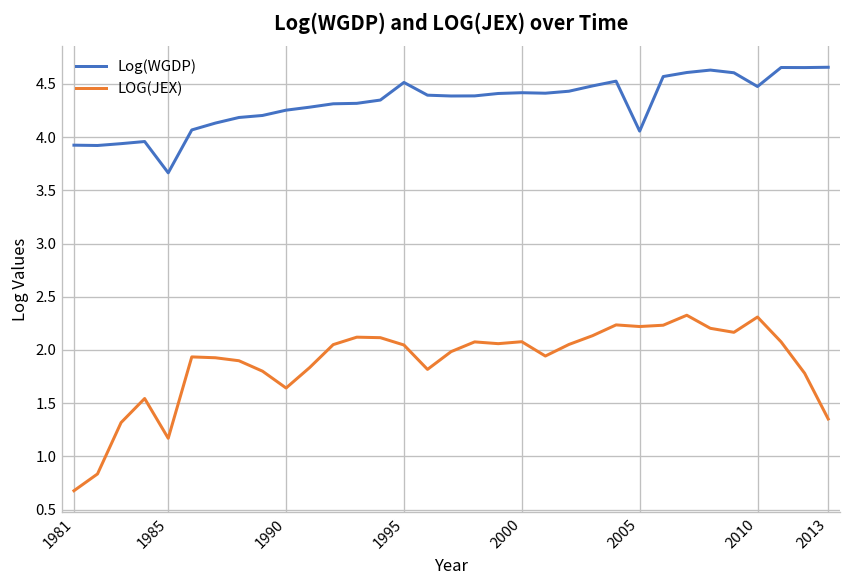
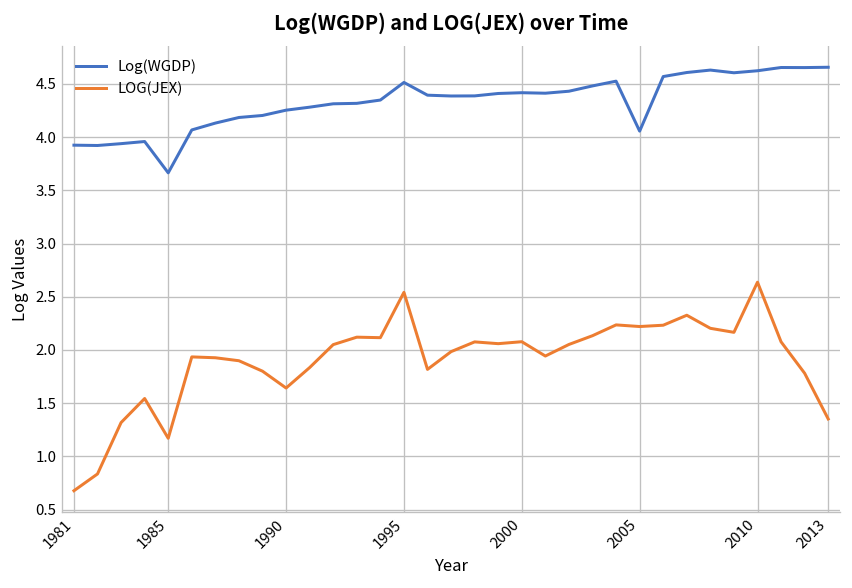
LOG(JEX), 1995: 2.0 -> 2.5
Log(WGDP), 2010: 4.5 -> 4.6
LOG(JEX), 2010: 2.3 -> 2.6
